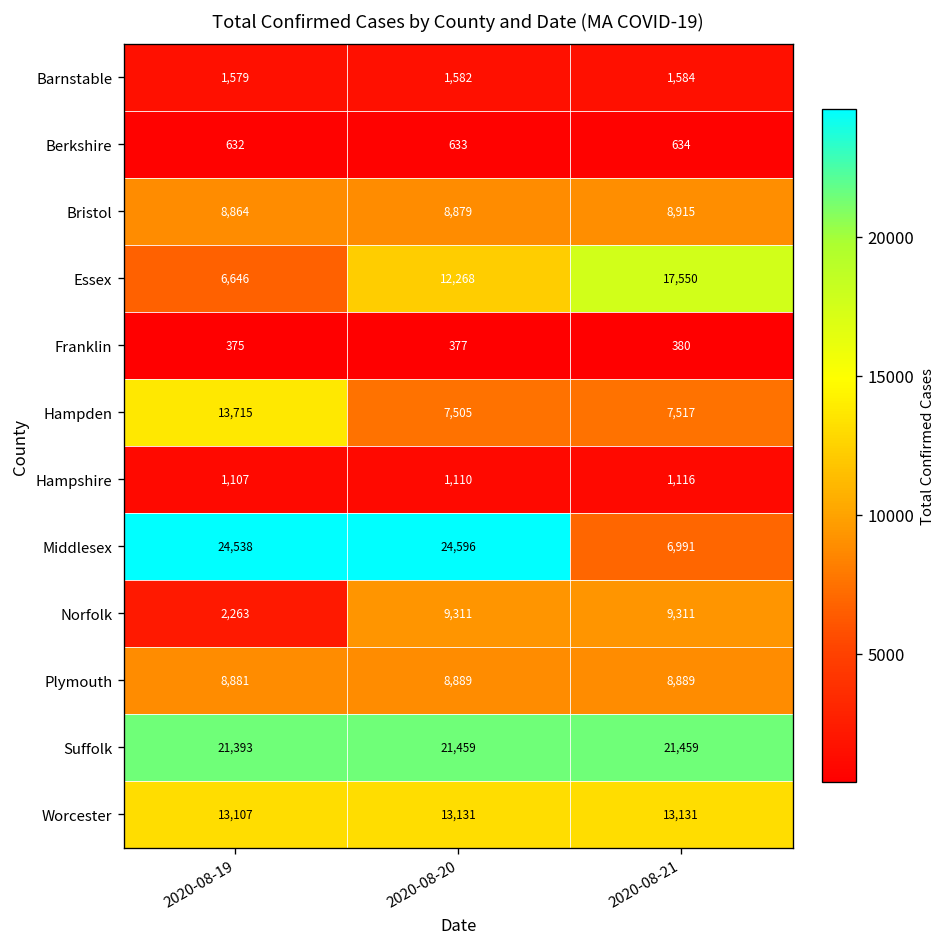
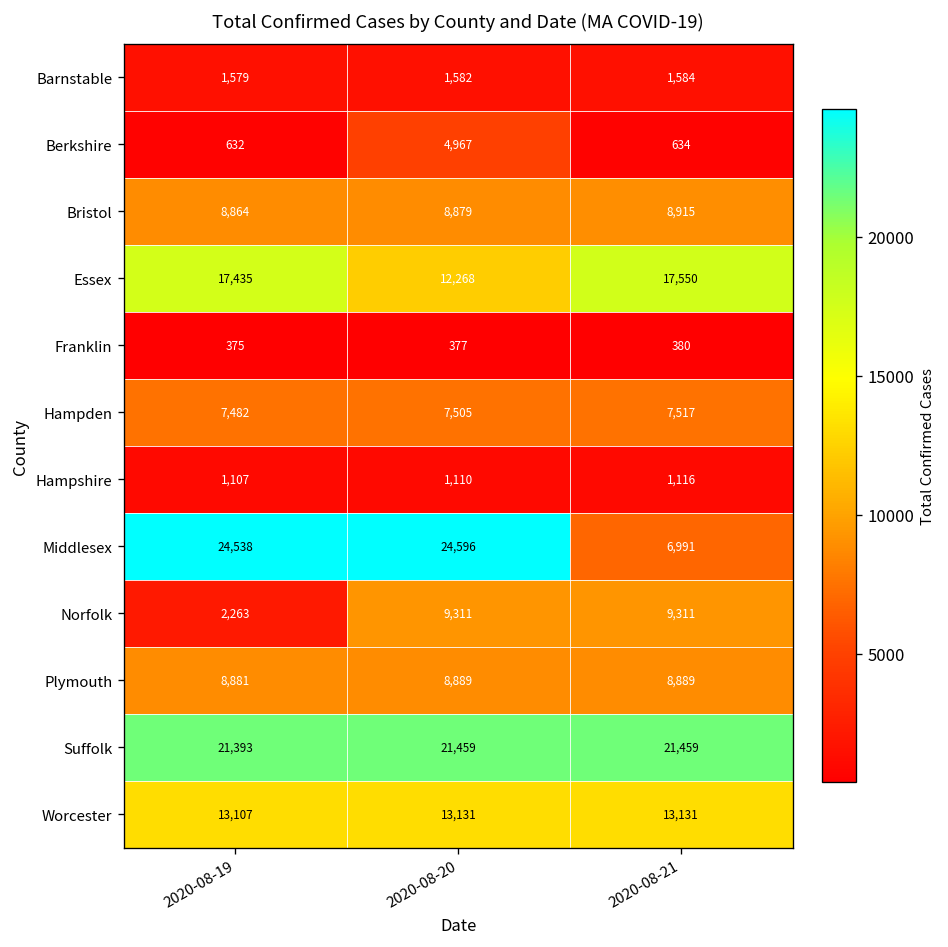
Berkshire, 2020-08-20: 633 -> 4,967
Essex, 2020-08-19: 6,646 -> 17,435
Hampden, 2020-08-19: 13,715 -> 7,482
